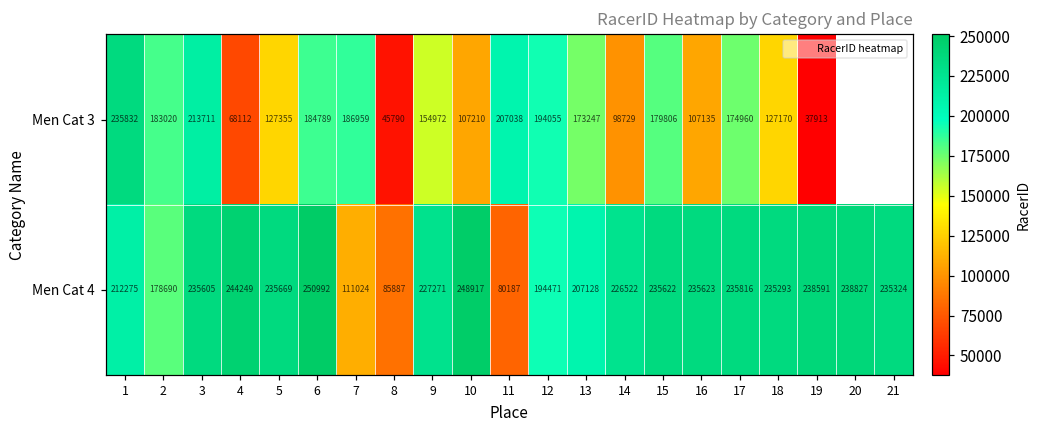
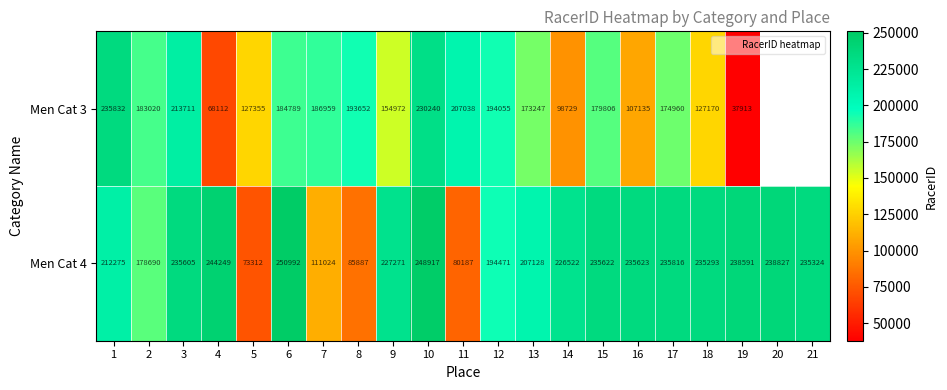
Men Cat 3, 8: 45790 -> 193652
Men Cat 3, 10: 107210 -> 230240
Men Cat 4, 5: 235669 -> 73312
